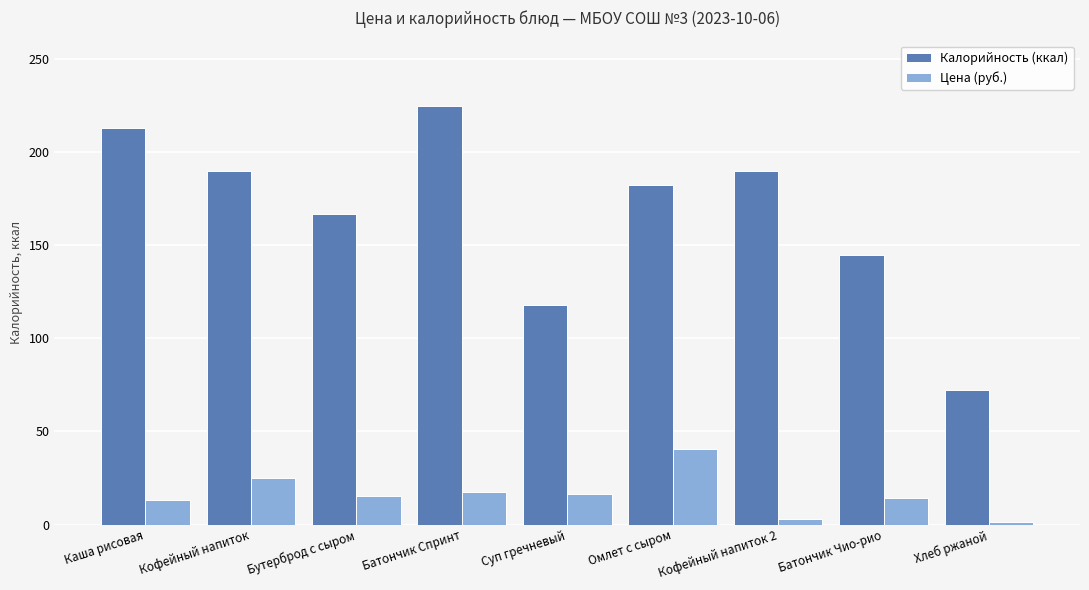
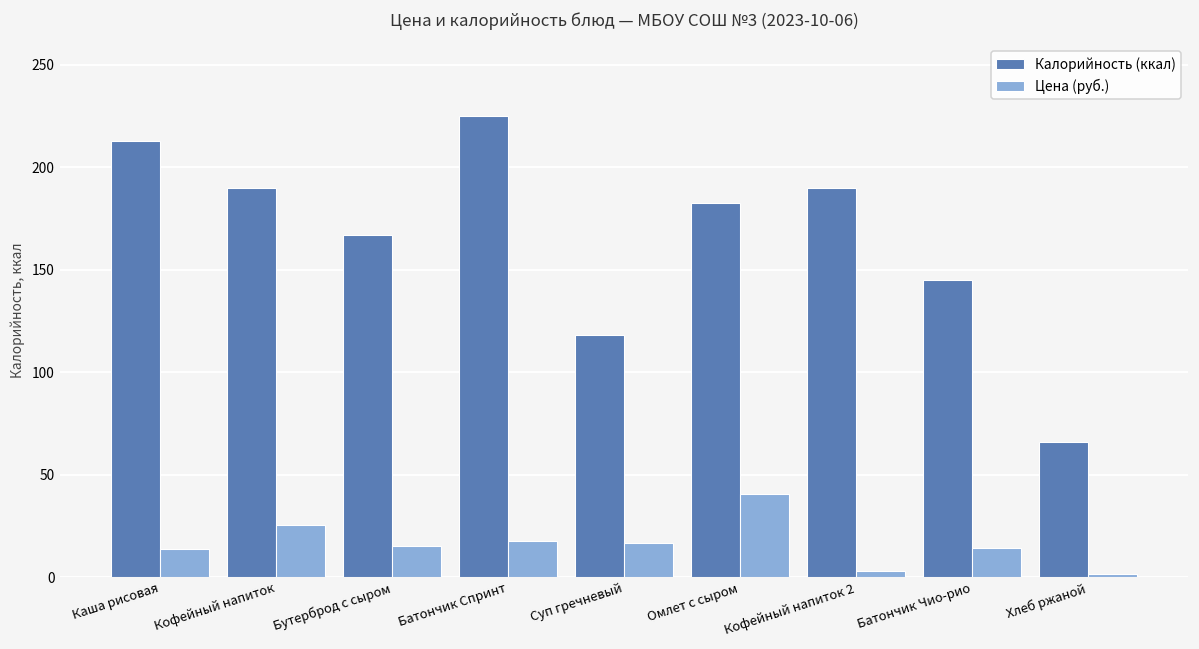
Калорийность (ккал), Хлеб ржаной: 72 -> 66
